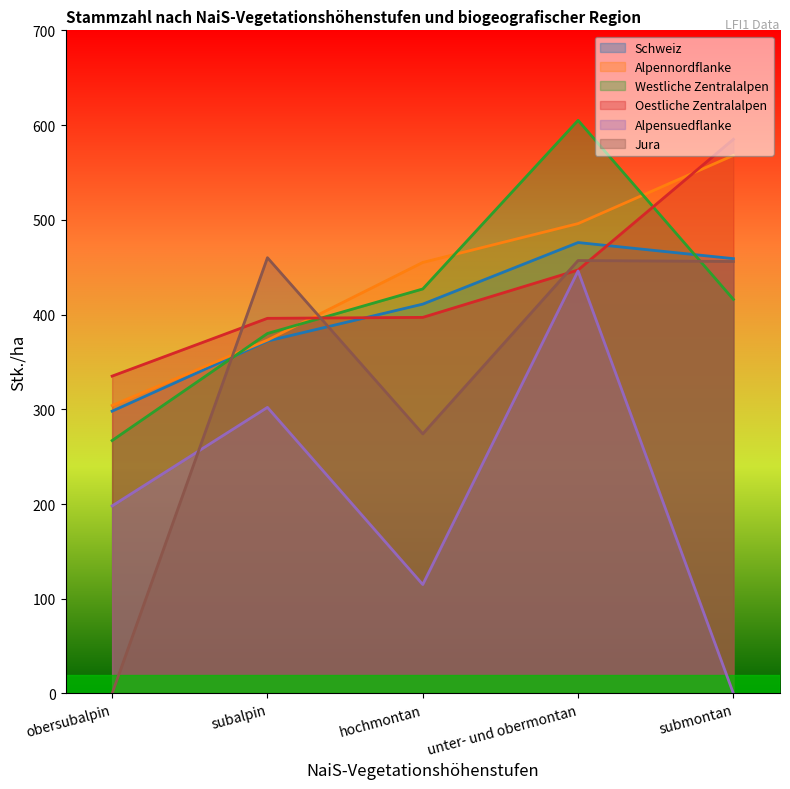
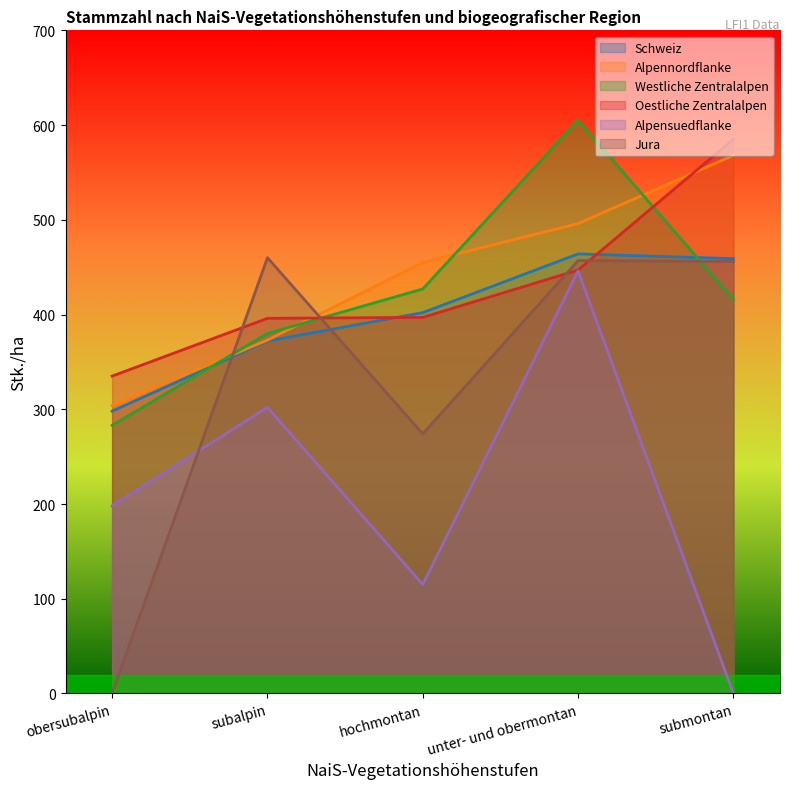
Westliche Zentralalpen, obersubalpin: 270 -> 280
Schweiz, hochmontan: 410 -> 400
Schweiz, unter- und obermontan: 480 -> 460
